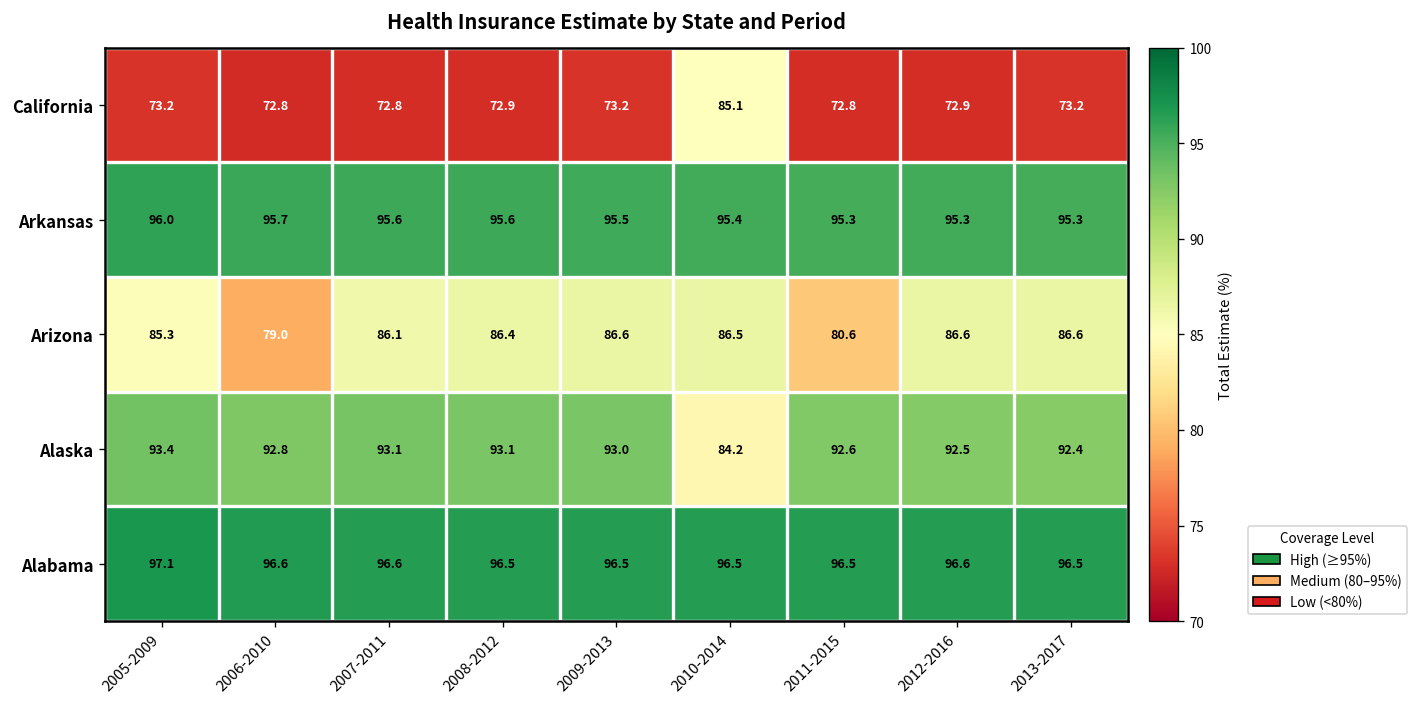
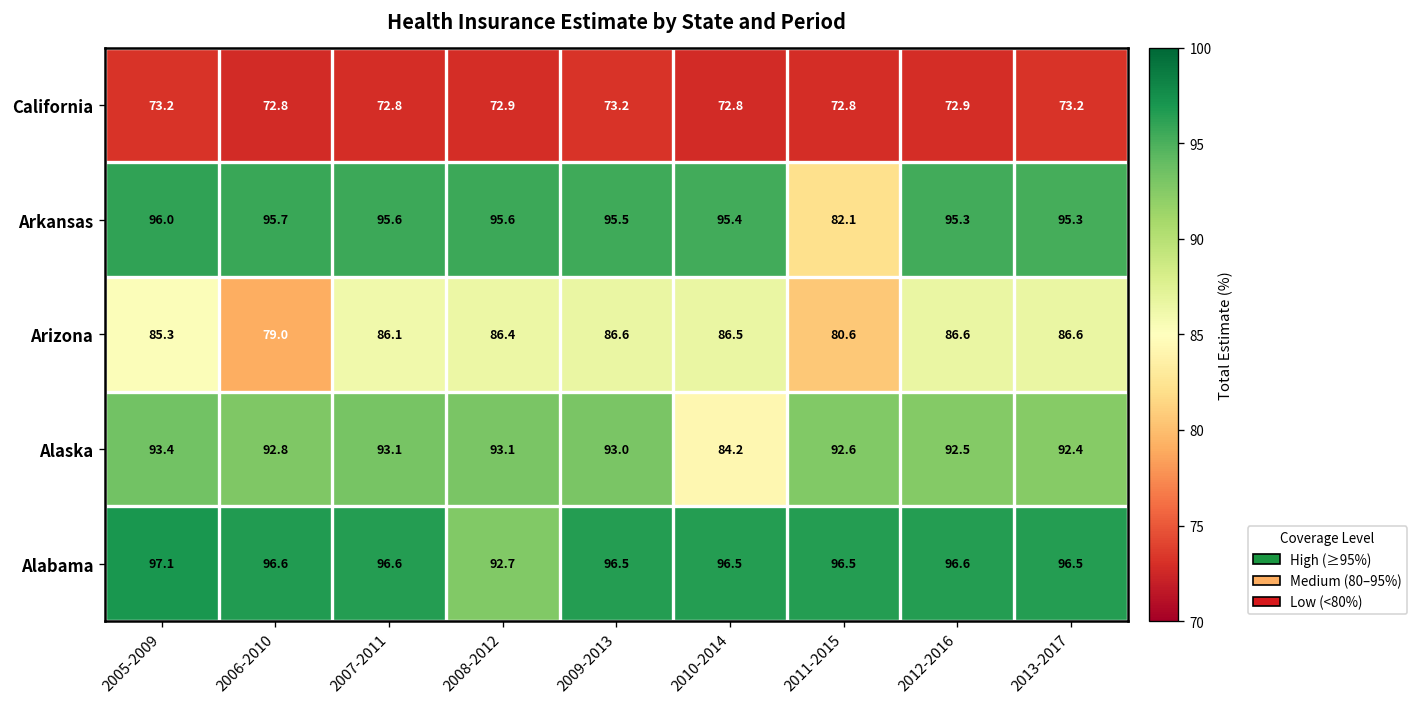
California, 2010-2014: 85.1 -> 72.8
Arkansas, 2011-2015: 95.3 -> 82.1
Alabama, 2008-2012: 96.5 -> 92.7
